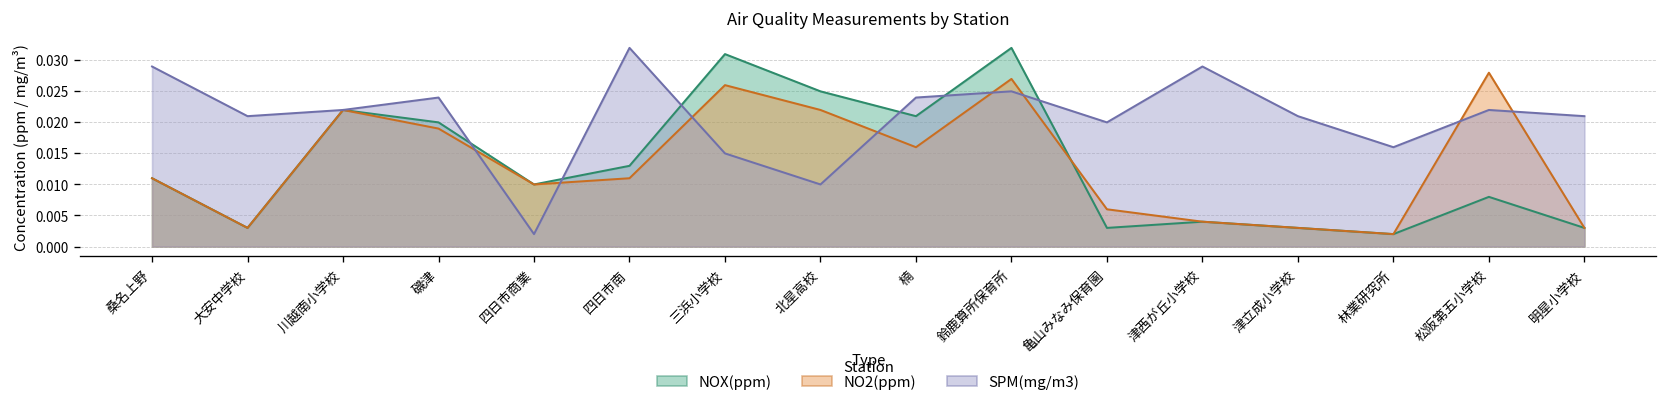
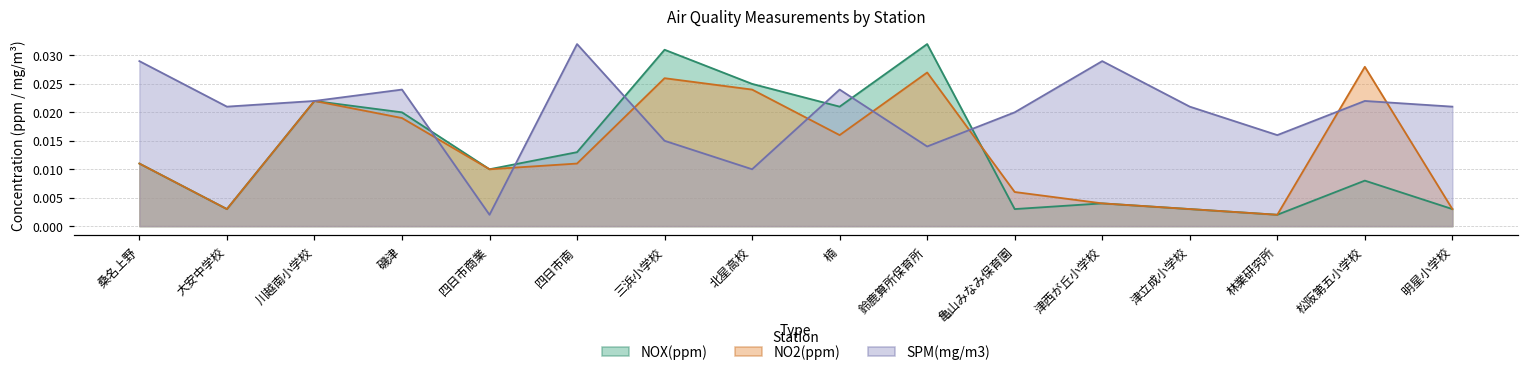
NO2(ppm), 北星高校: 0.022 -> 0.024
SPM(mg/m3), 鈴鹿算所保育所: 0.025 -> 0.014
